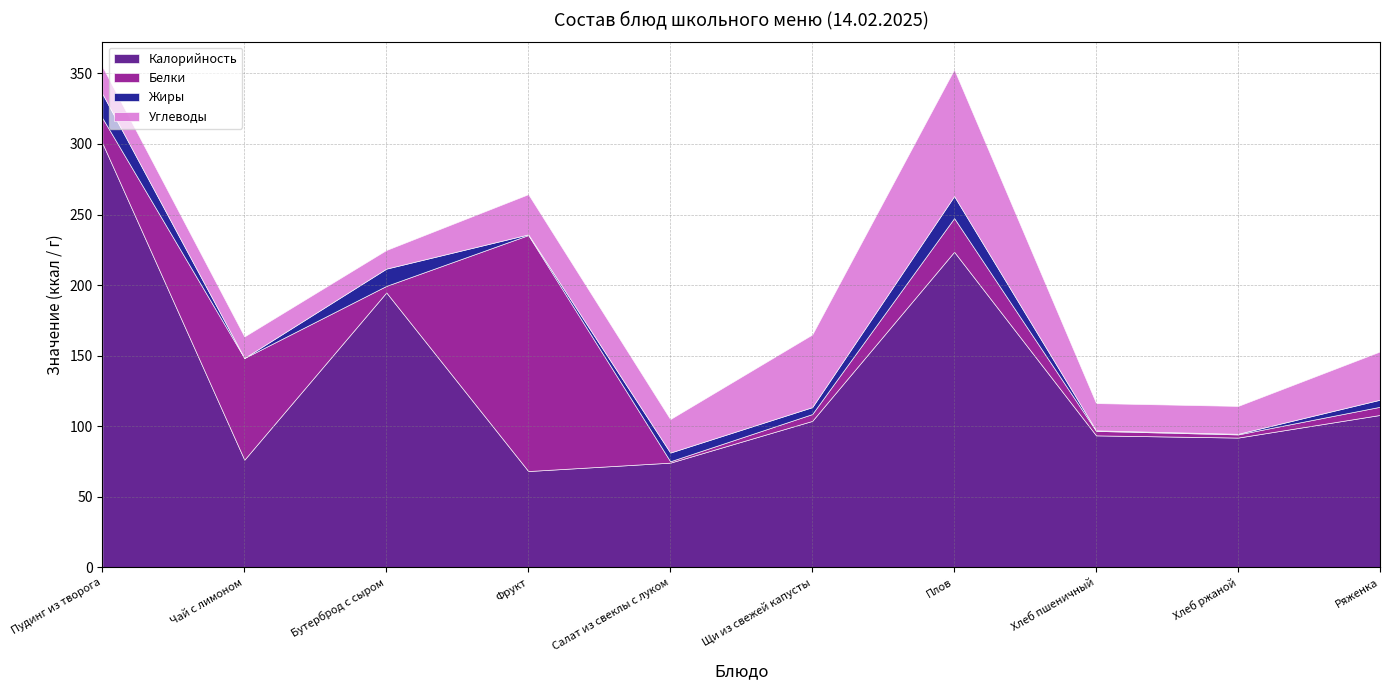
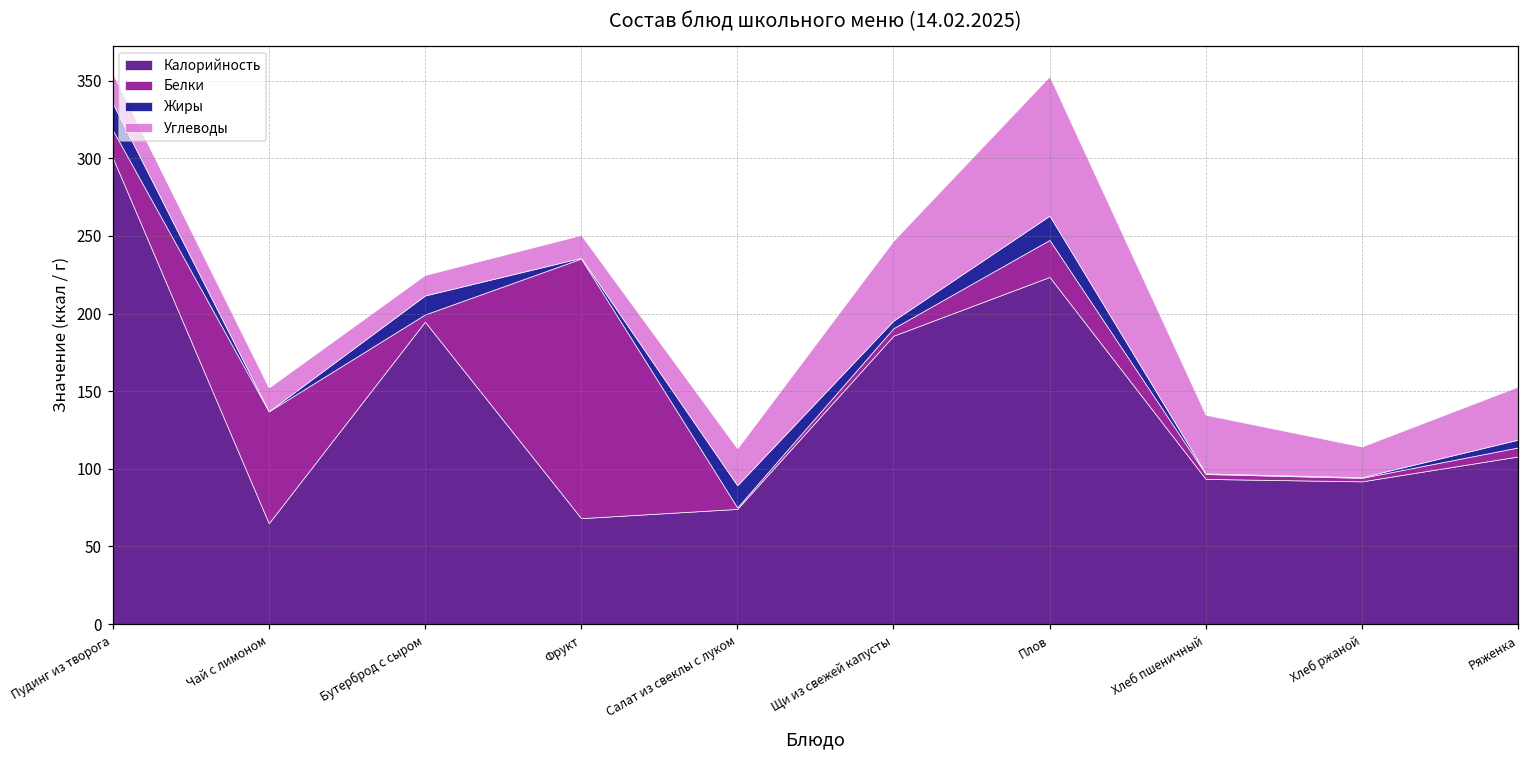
Калорийность, Чай с лимоном: 76 -> 65
Углеводы, Фрукт: 28 -> 15
Жиры, Салат из свеклы с луком: 6 -> 14
Калорийность, Щи из свежей капусты: 104 -> 186
Углеводы, Хлеб пшеничный: 19 -> 38
